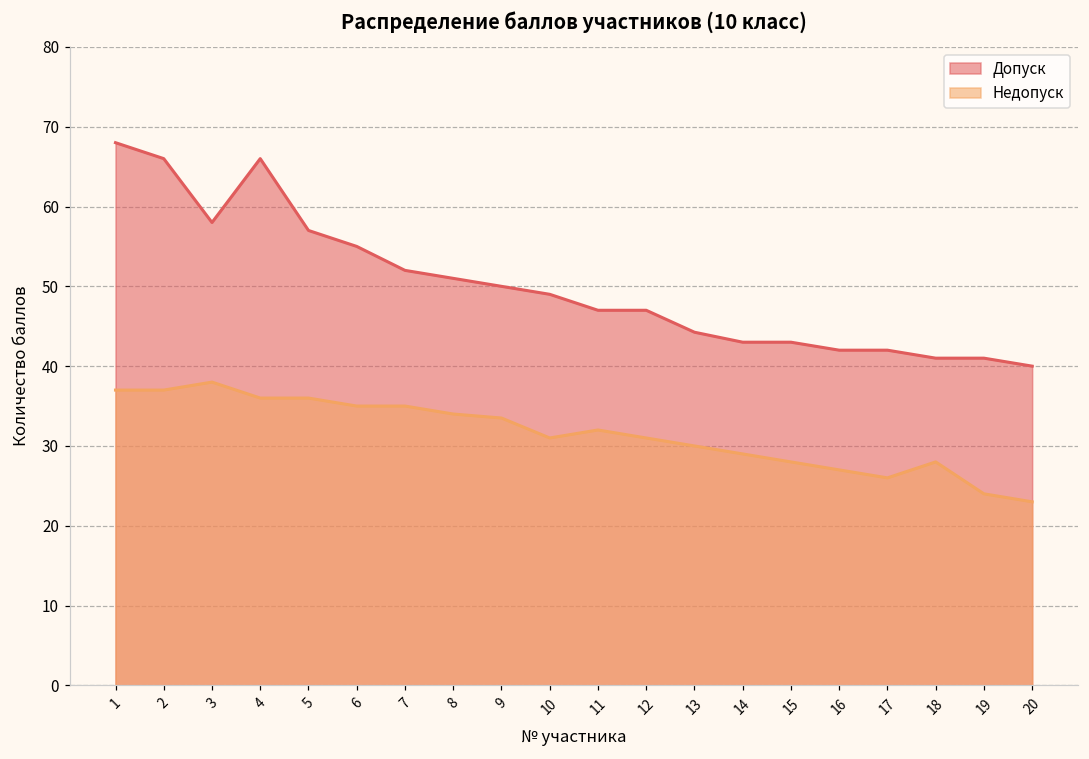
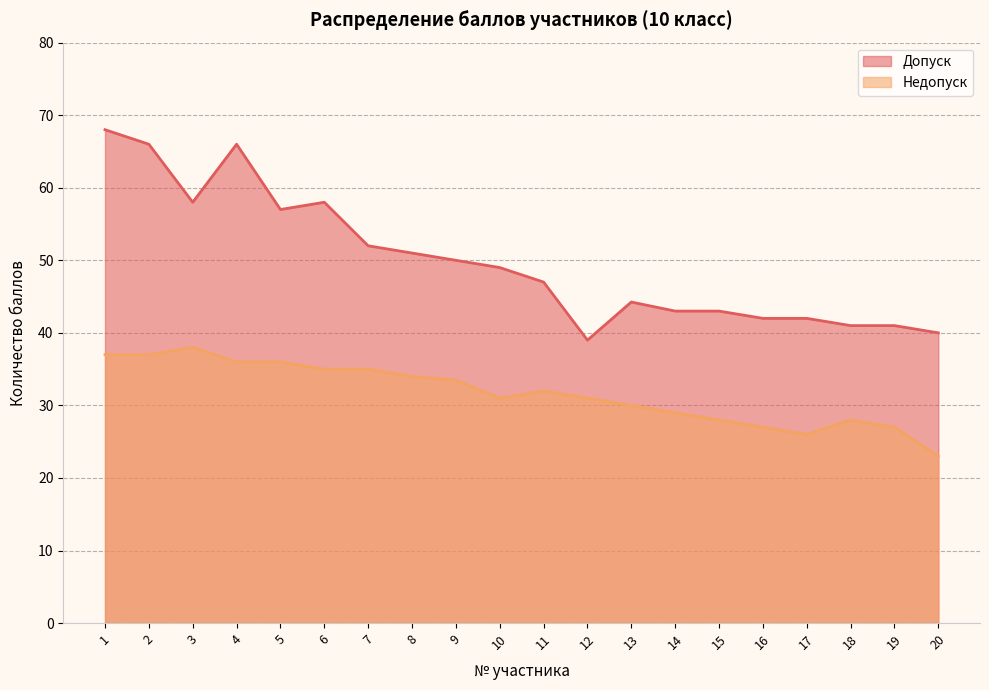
Допуск, 6: 55 -> 58
Допуск, 12: 47 -> 39
Недопуск, 19: 24 -> 27
